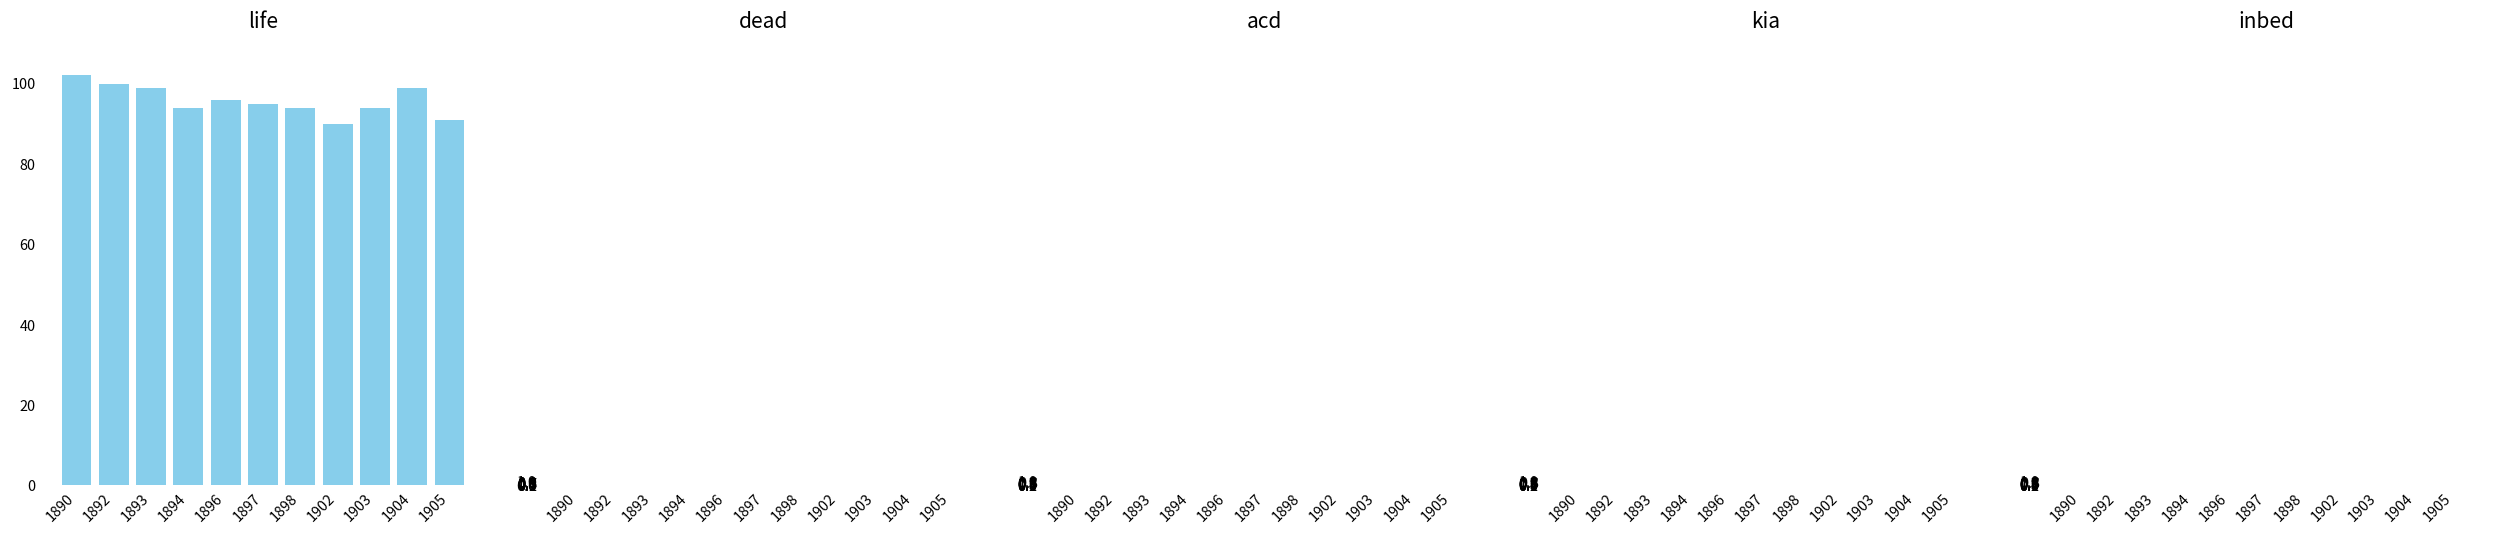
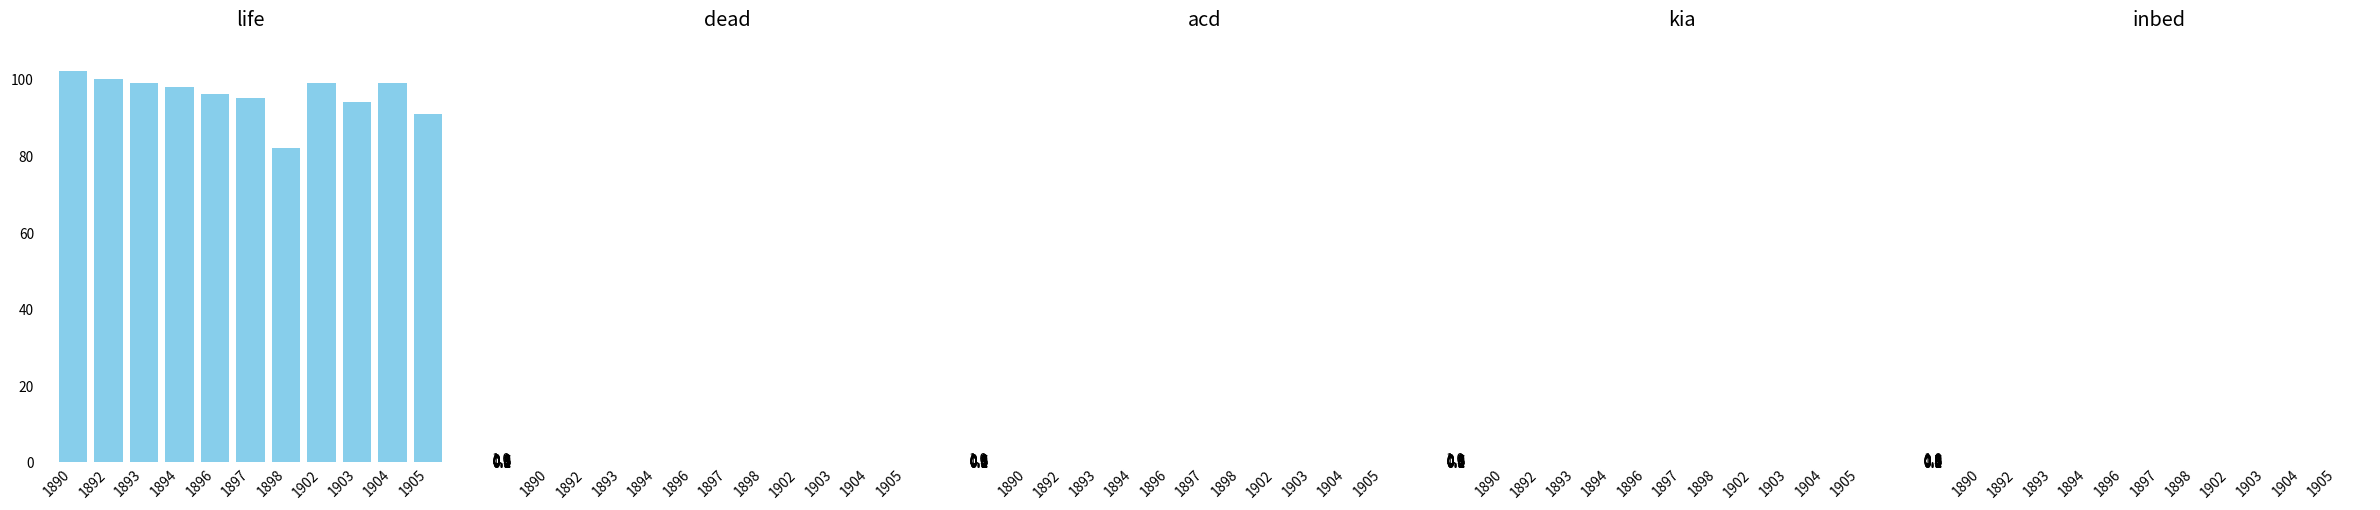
life, 1894: 94 -> 98
life, 1898: 94 -> 82
life, 1902: 90 -> 99
